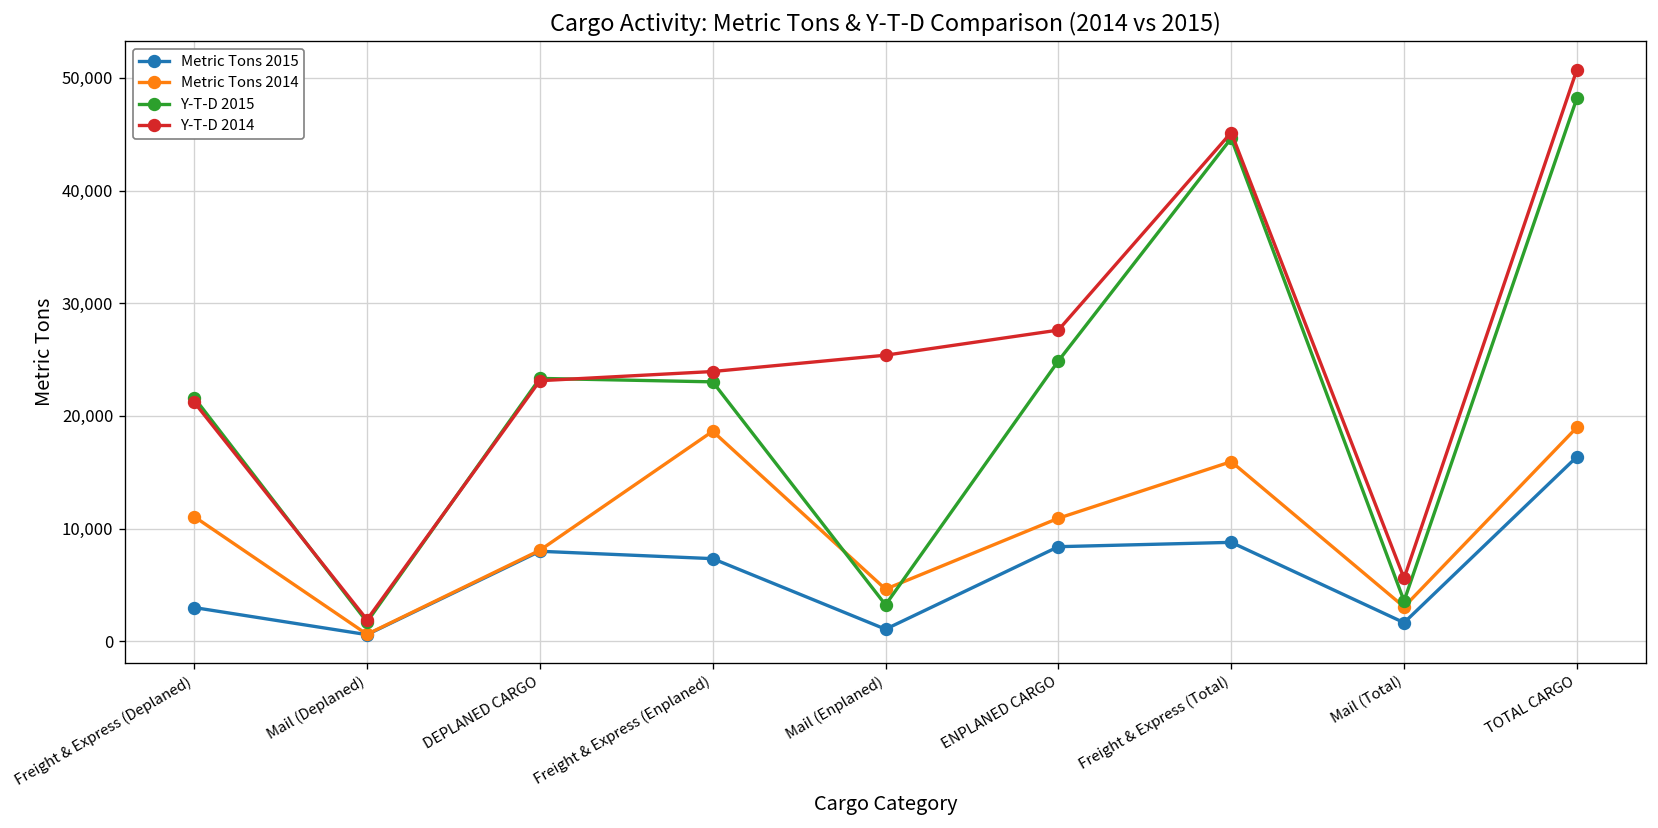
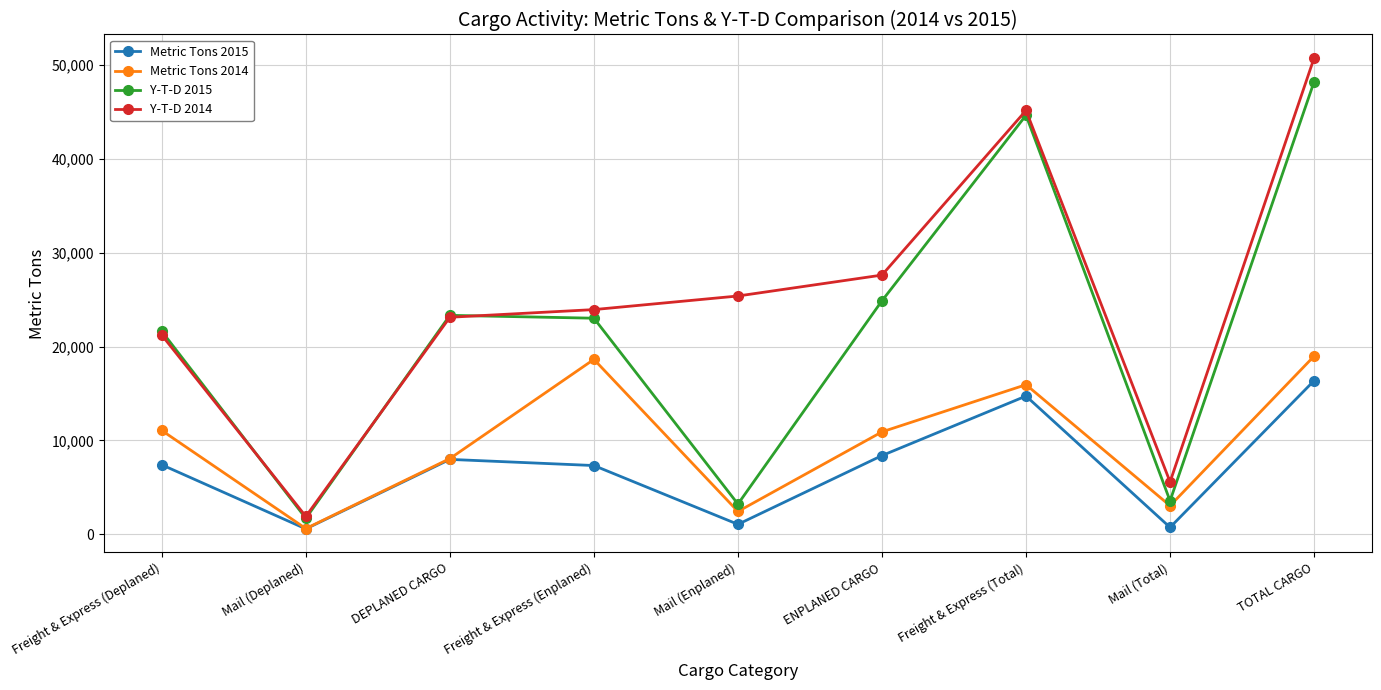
Metric Tons 2015, Freight & Express (Deplaned): 3,000 -> 7,000
Metric Tons 2014, Mail (Enplaned): 5,000 -> 2,000
Metric Tons 2015, Freight & Express (Total): 9,000 -> 15,000
Metric Tons 2015, Mail (Total): 2,000 -> 1,000
